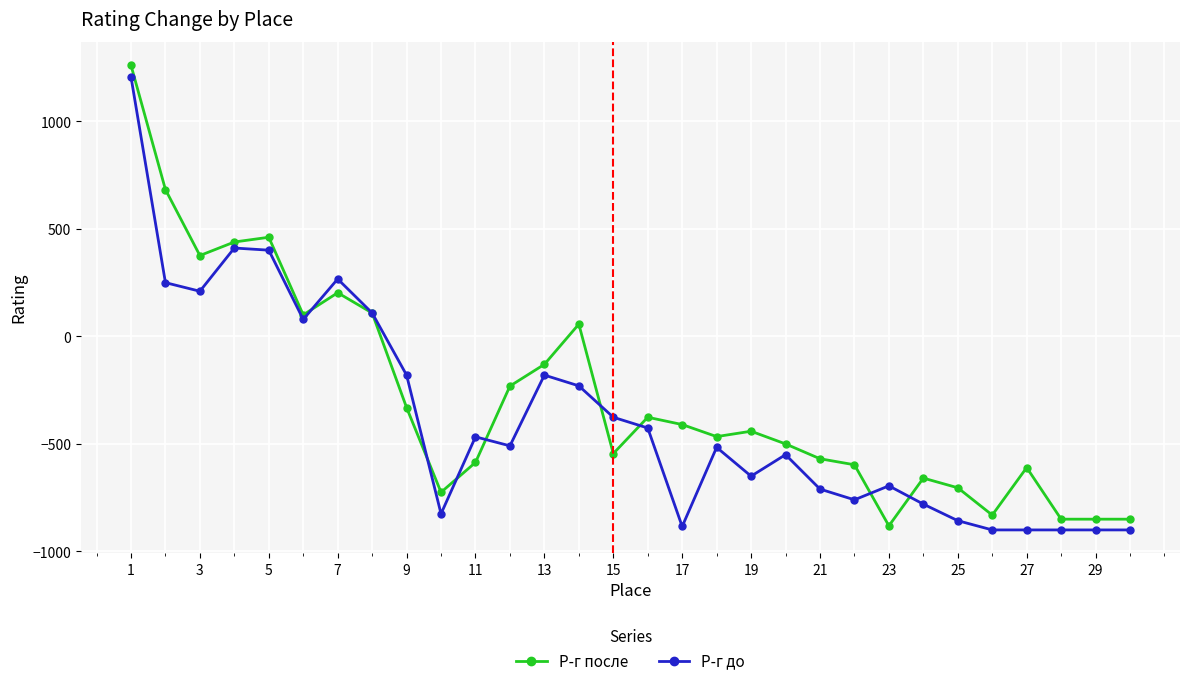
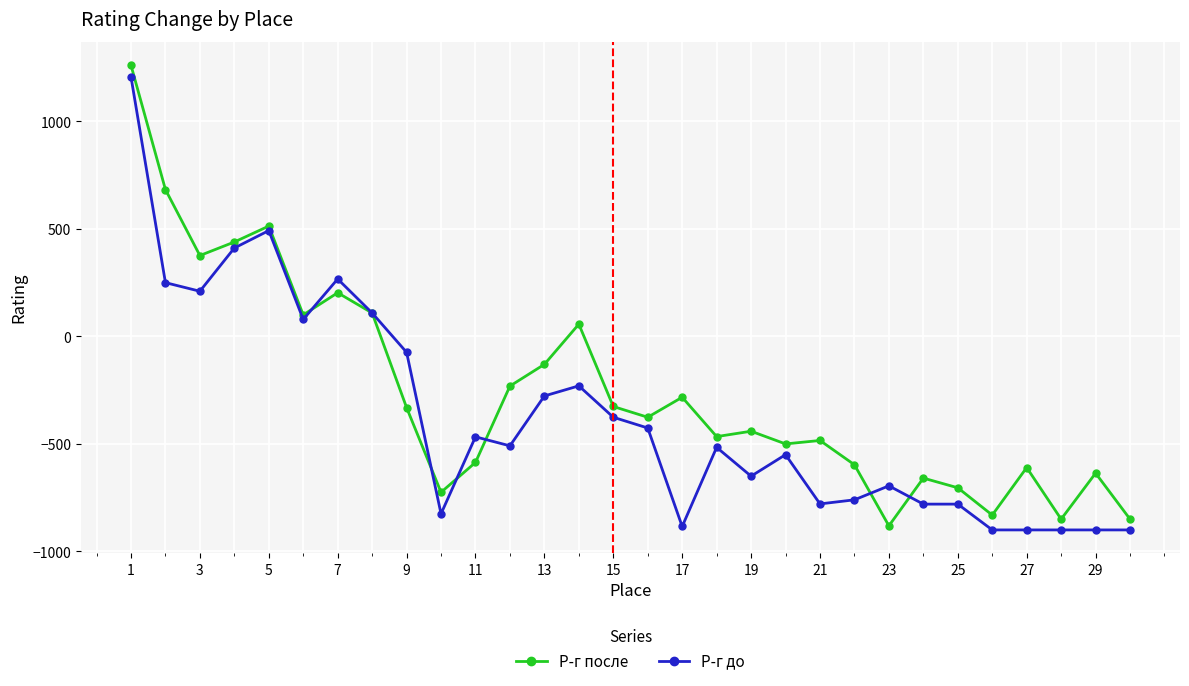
Р-г после, 5: 460 -> 510
Р-г до, 5: 400 -> 490
Р-г до, 9: -180 -> -70
Р-г до, 13: -180 -> -280
Р-г после, 15: -550 -> -330
Р-г после, 17: -410 -> -280
Р-г после, 21: -570 -> -480
Р-г до, 21: -710 -> -780
Р-г до, 25: -860 -> -780
Р-г после, 29: -850 -> -640
